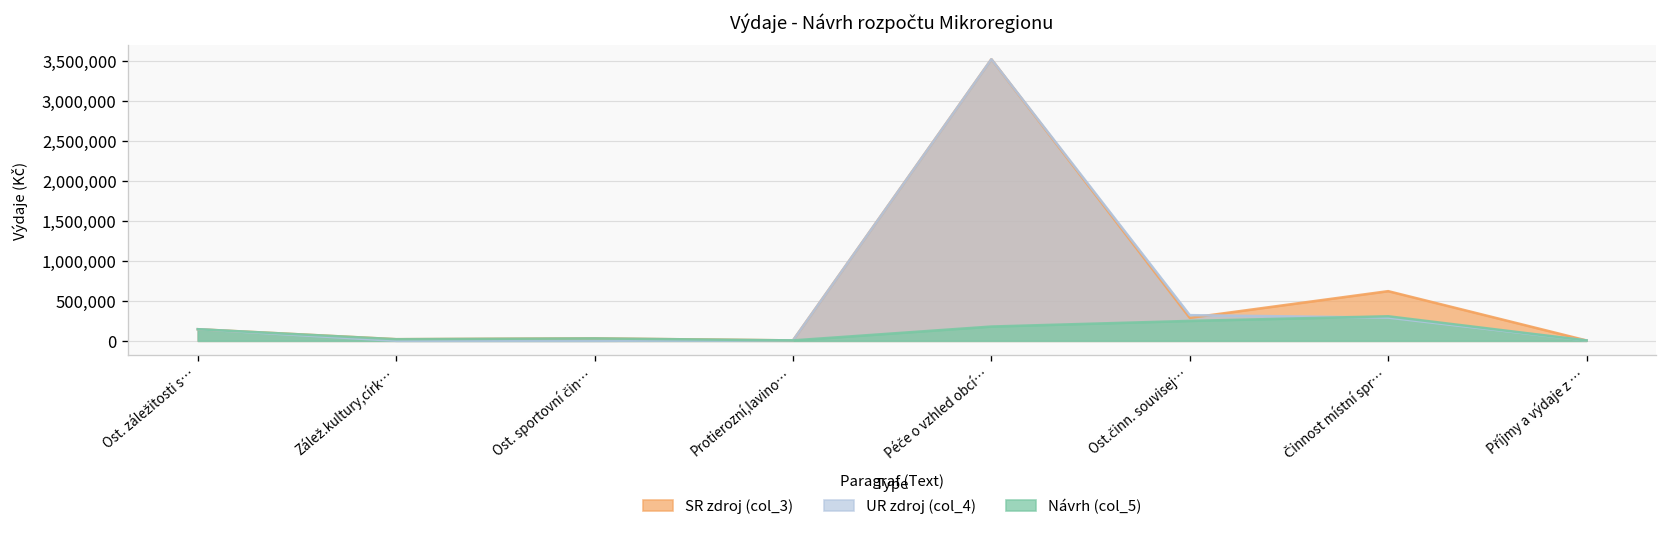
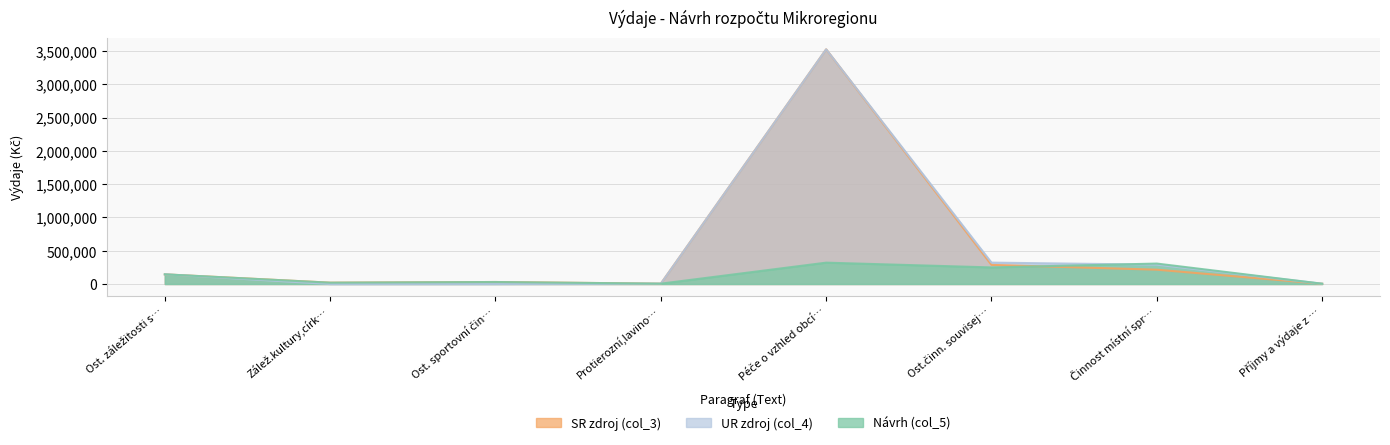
Návrh (col_5), Péče o vzhled obcí…: 200,000 -> 300,000
SR zdroj (col_3), Činnost místní spr…: 600,000 -> 200,000
